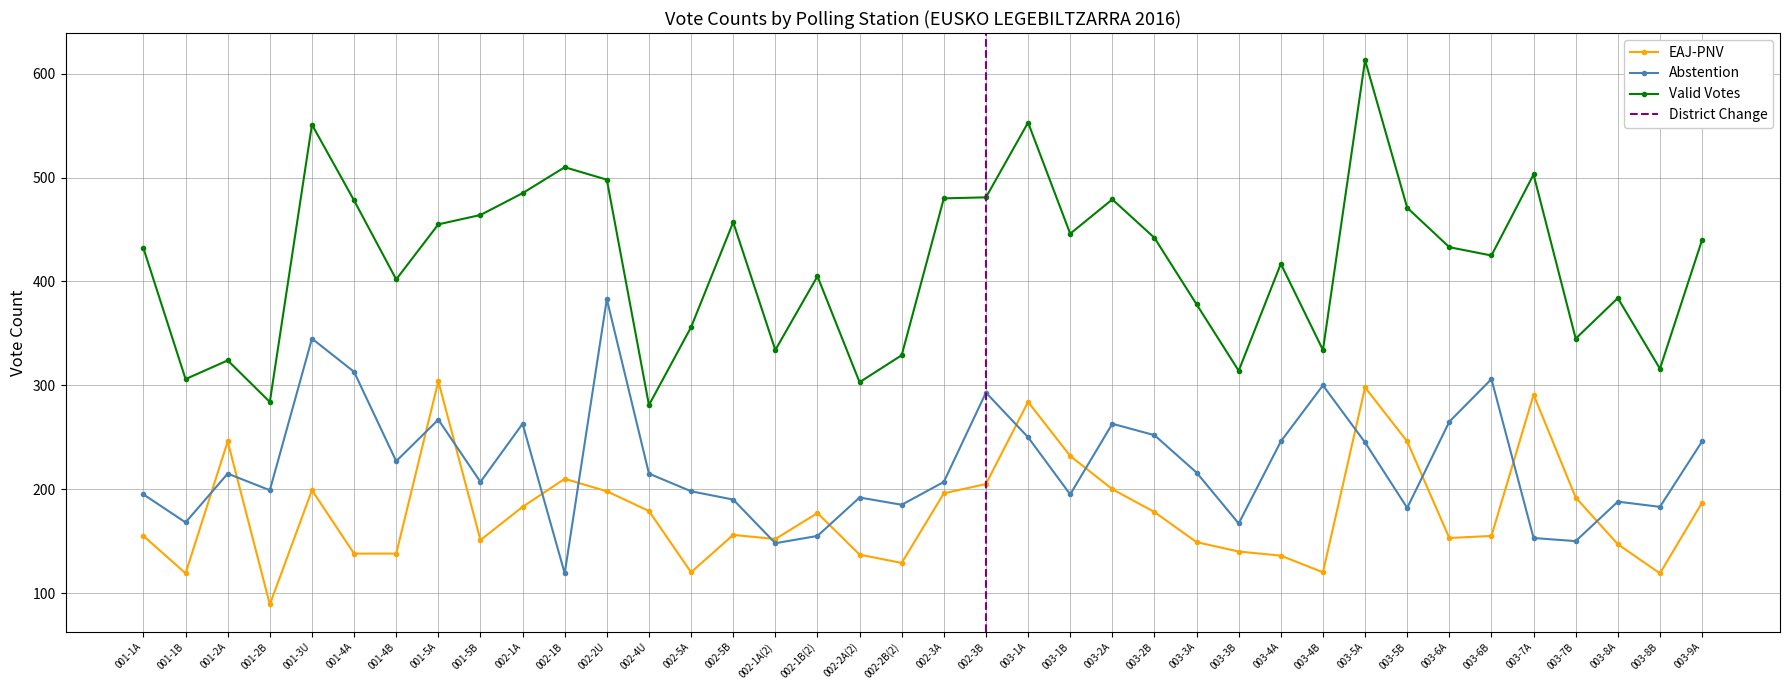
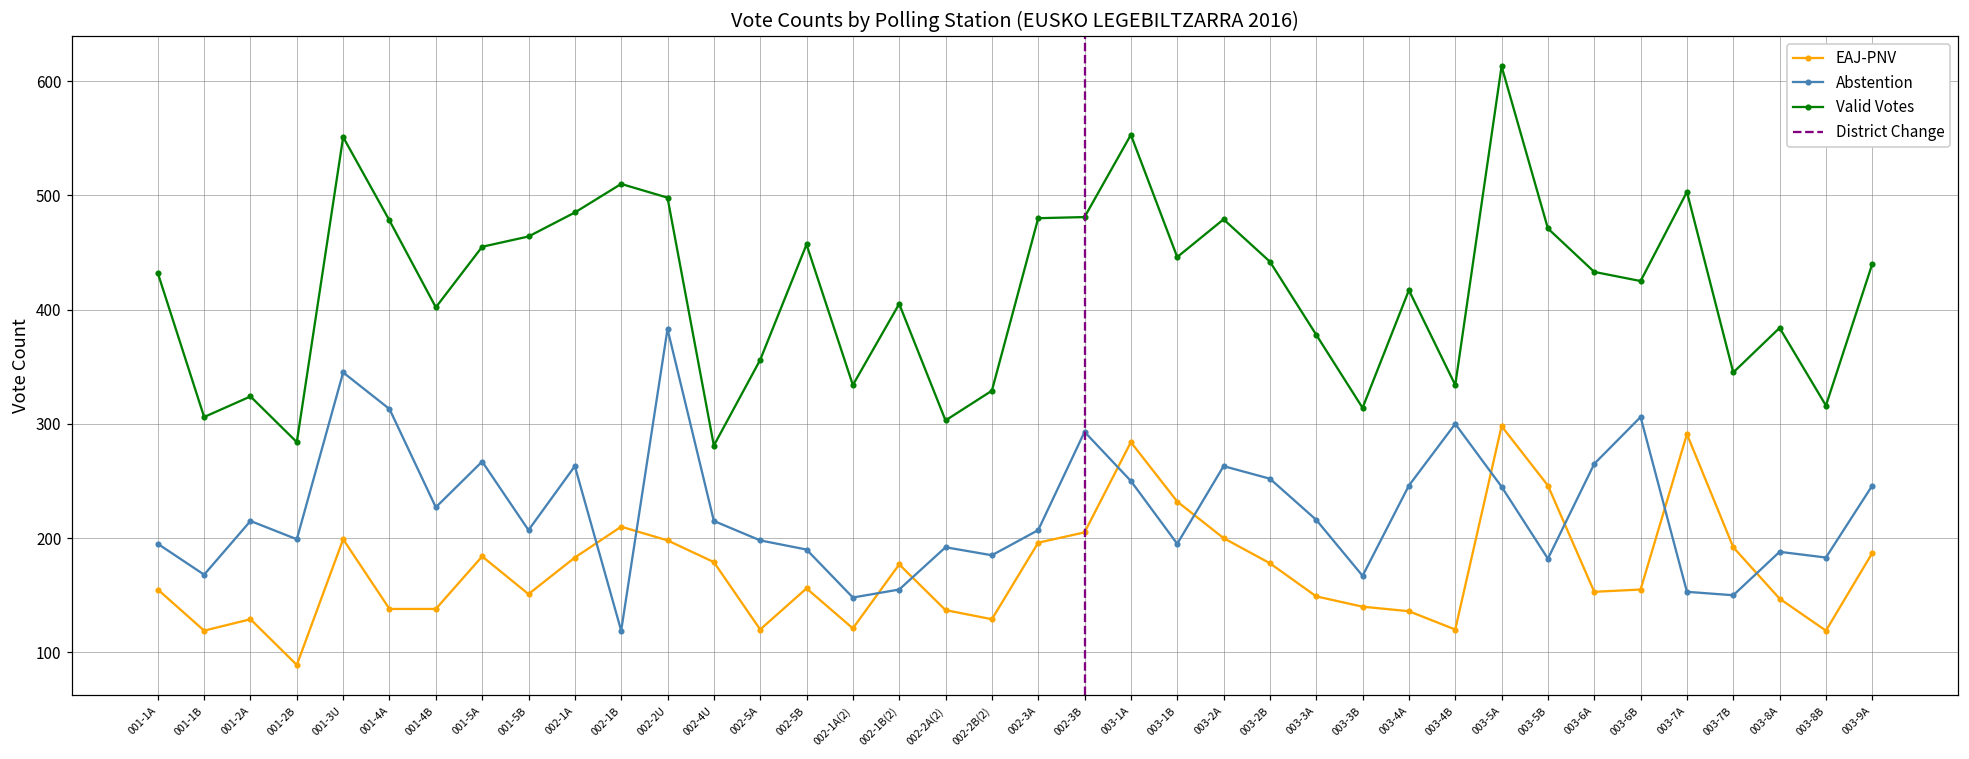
EAJ-PNV, 001-2A: 246 -> 129
EAJ-PNV, 001-5A: 304 -> 184
EAJ-PNV, 002-1A(2): 152 -> 121
